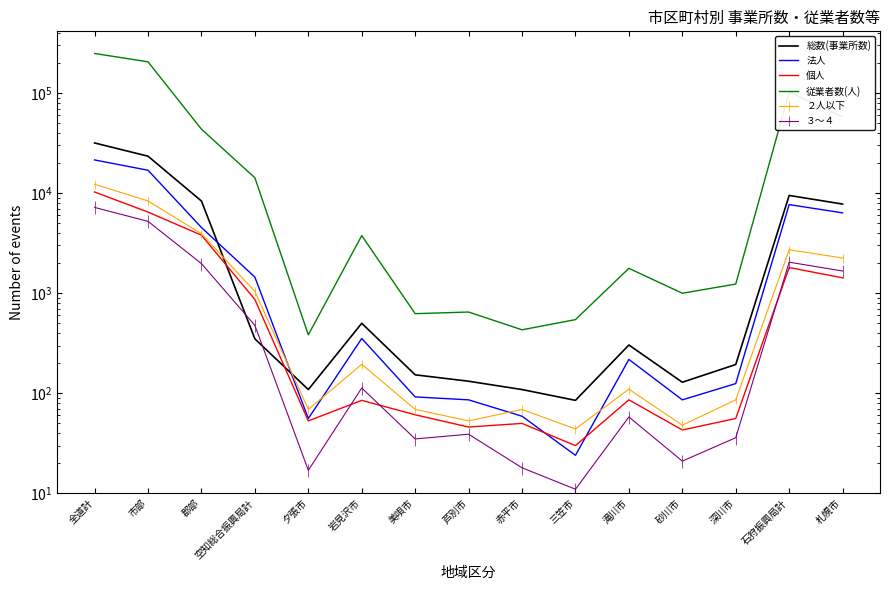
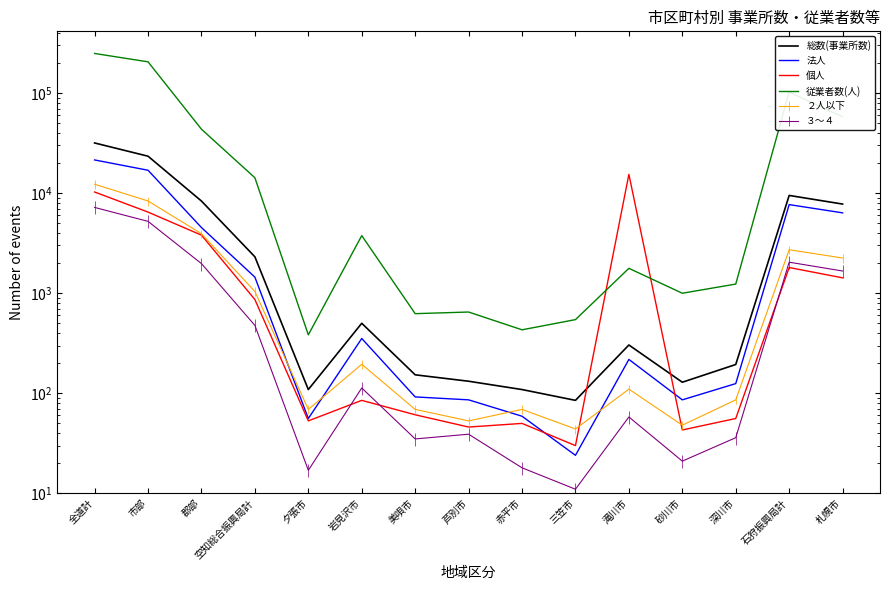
総数(事業所数), 空知総合振興局計: 350 -> 2300
個人, 滝川市: 90 -> 15000
